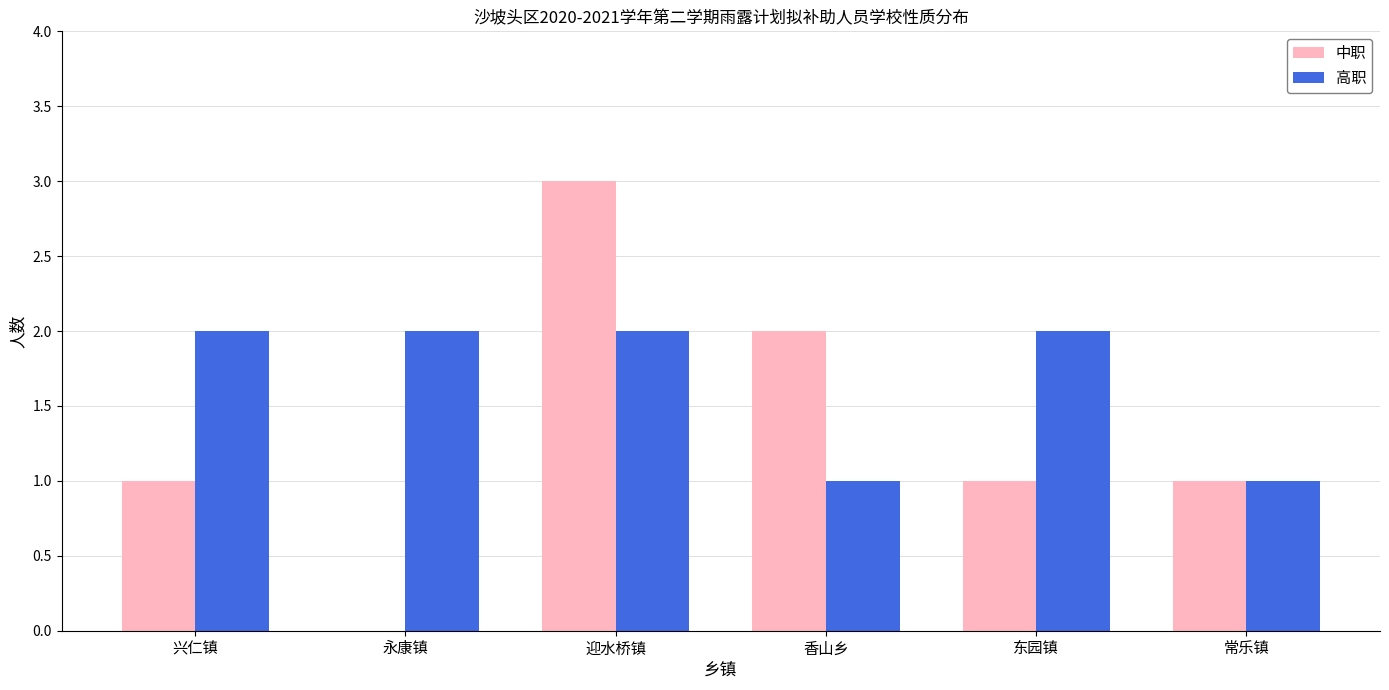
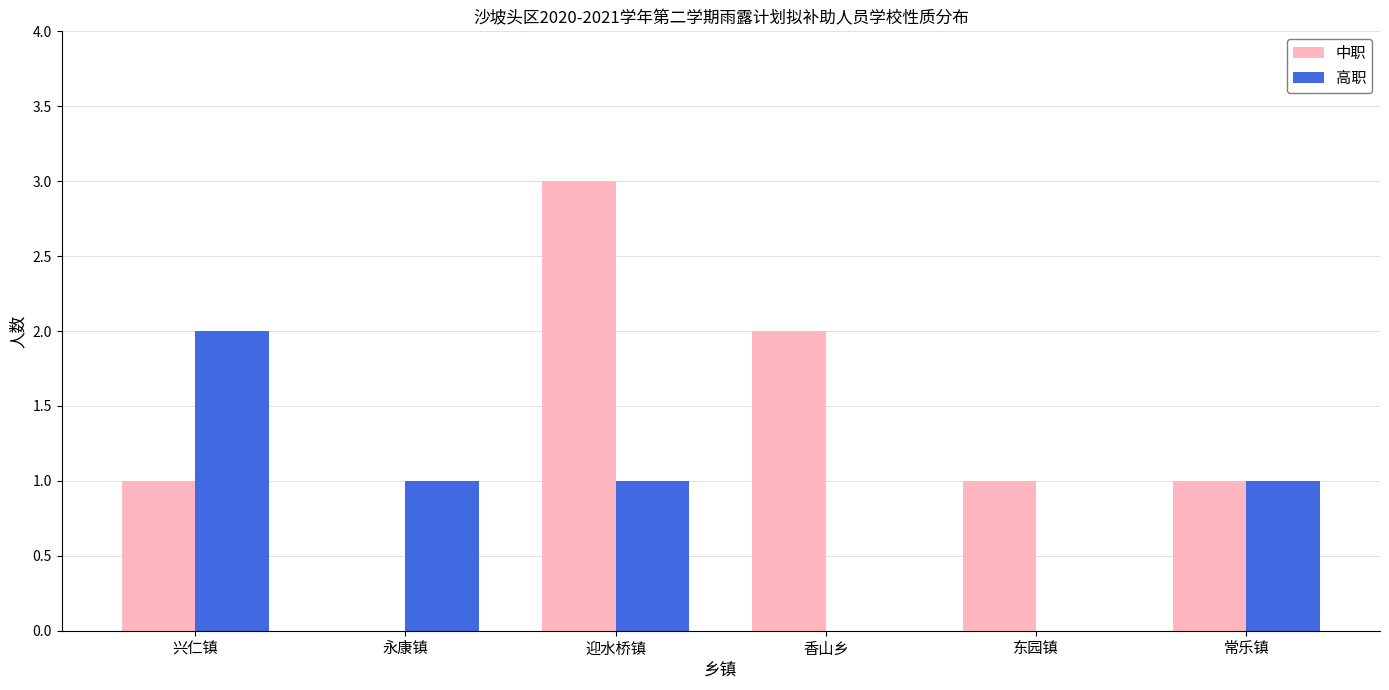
高职, 永康镇: 2 -> 1
高职, 迎水桥镇: 2 -> 1
高职, 香山乡: 1 -> 0
高职, 东园镇: 2 -> 0
